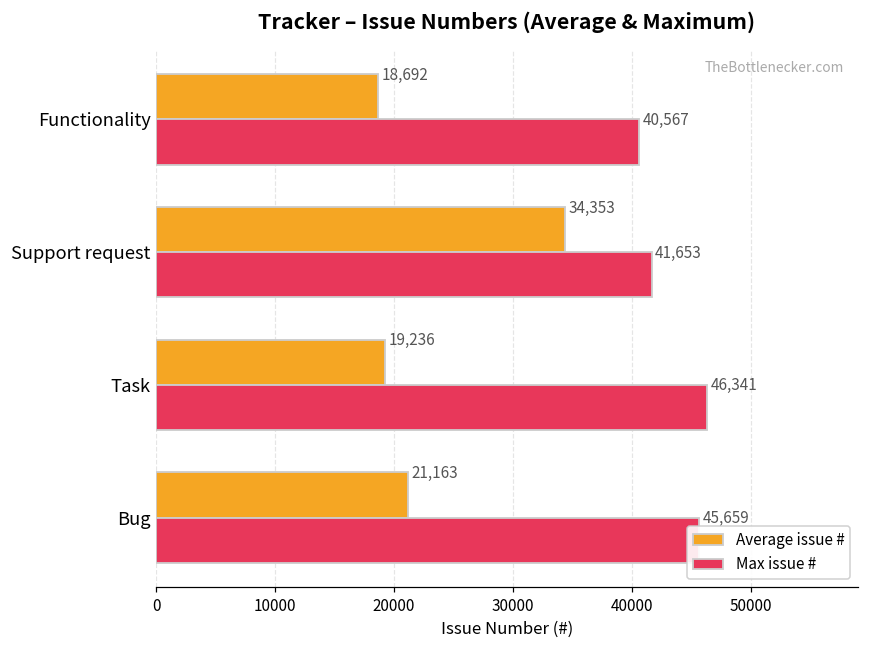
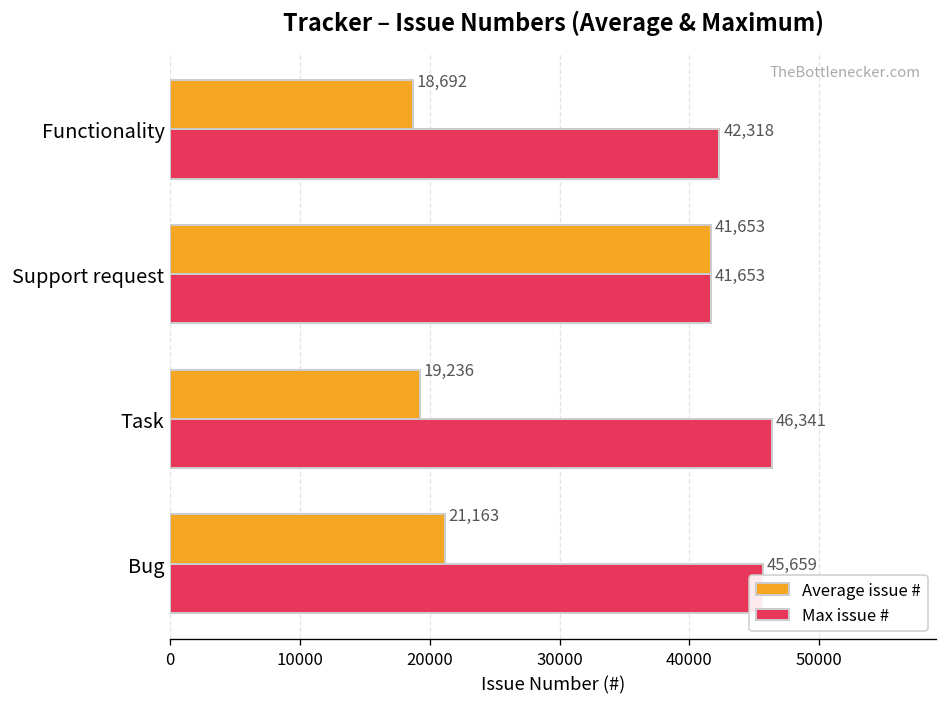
Max issue #, Functionality: 40,567 -> 42,318
Average issue #, Support request: 34,353 -> 41,653
